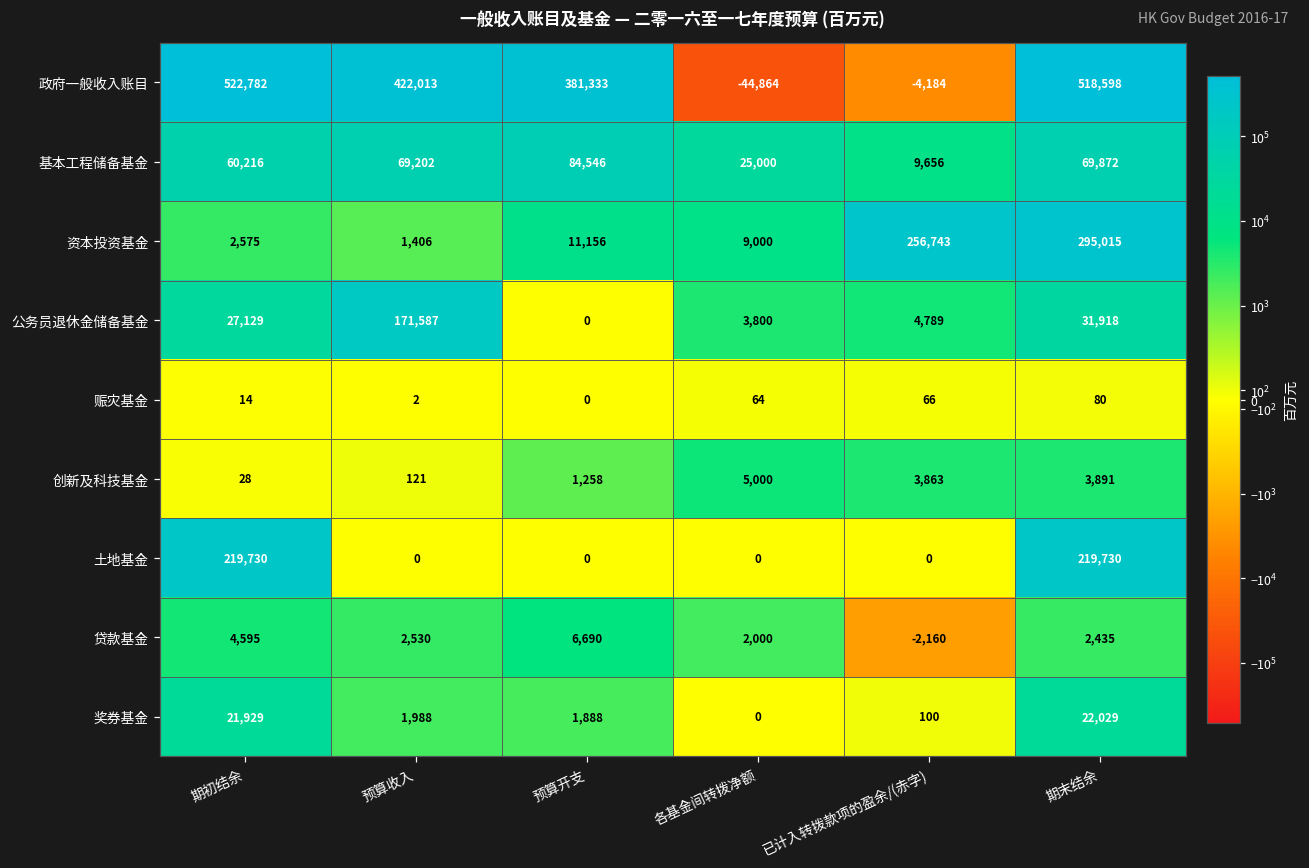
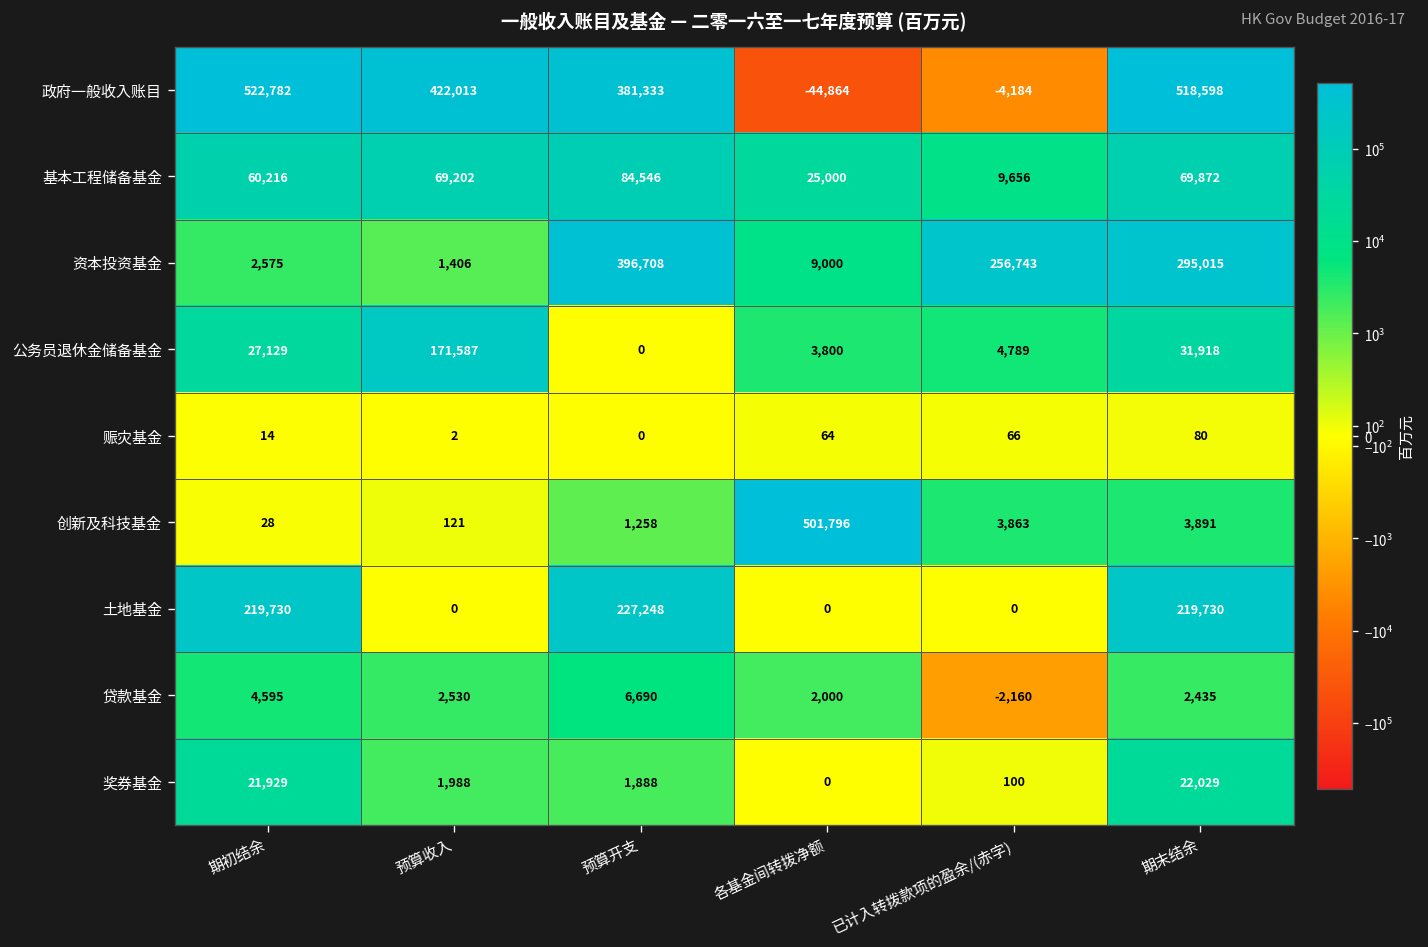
资本投资基金, 预算开支: 11,156 -> 396,708
创新及科技基金, 各基金间转拨净额: 5,000 -> 501,796
土地基金, 预算开支: 0 -> 227,248
